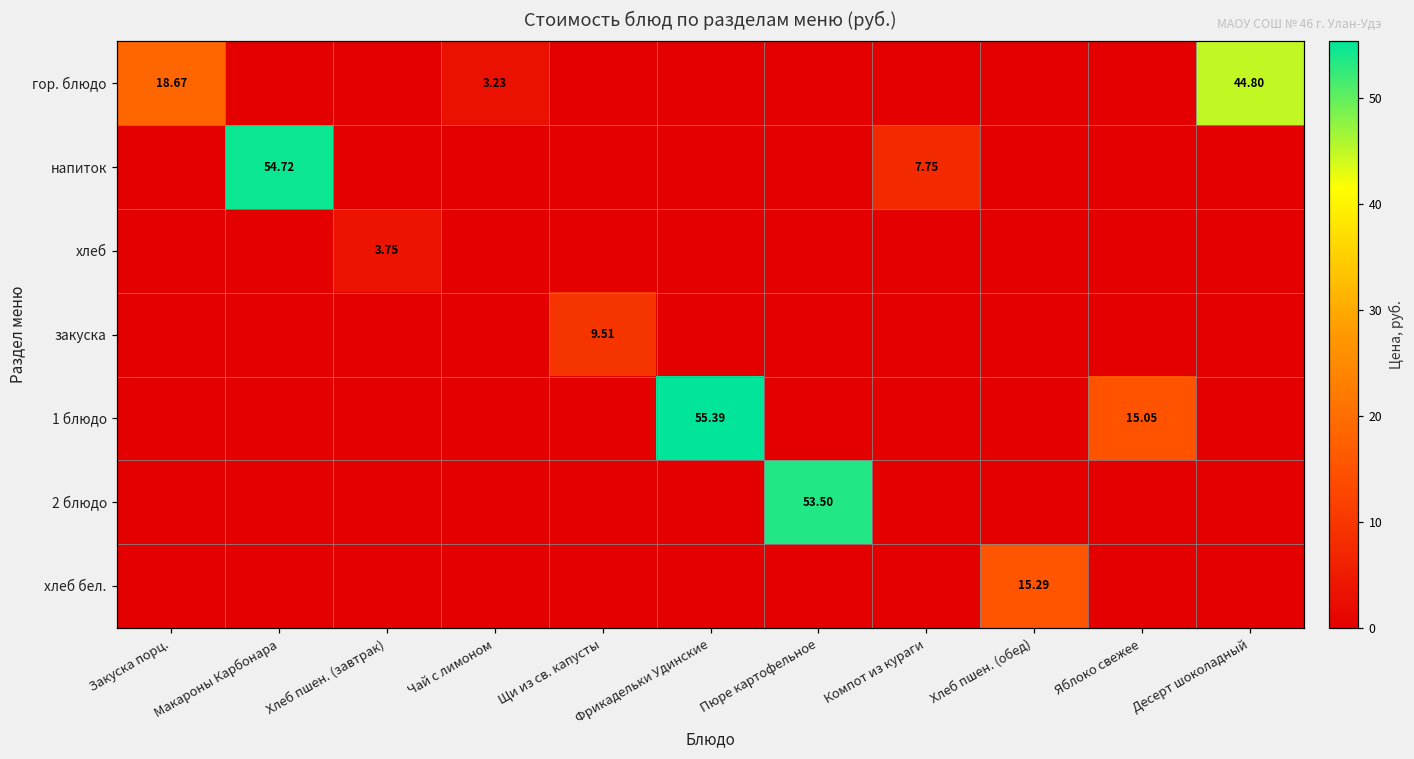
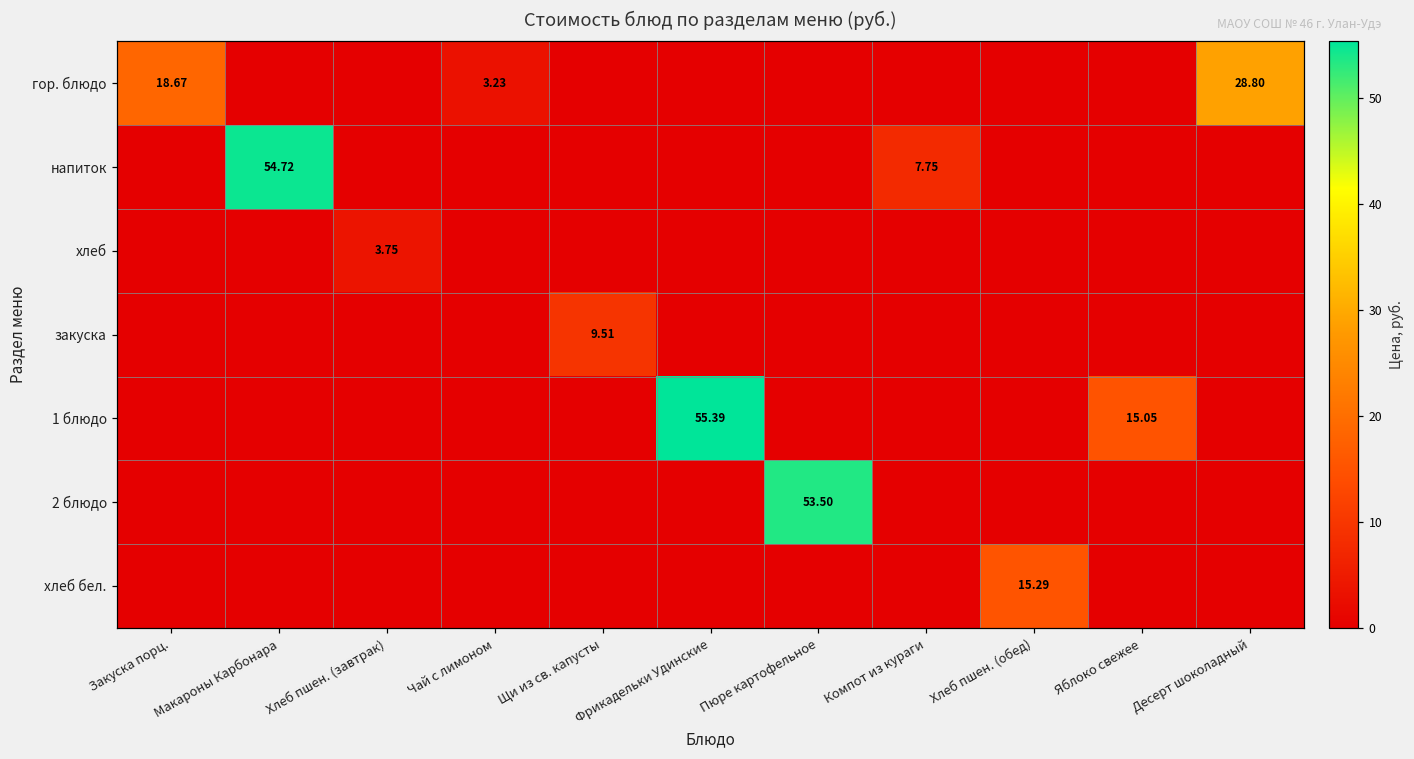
гор. блюдо, Десерт шоколадный: 44.80 -> 28.80
